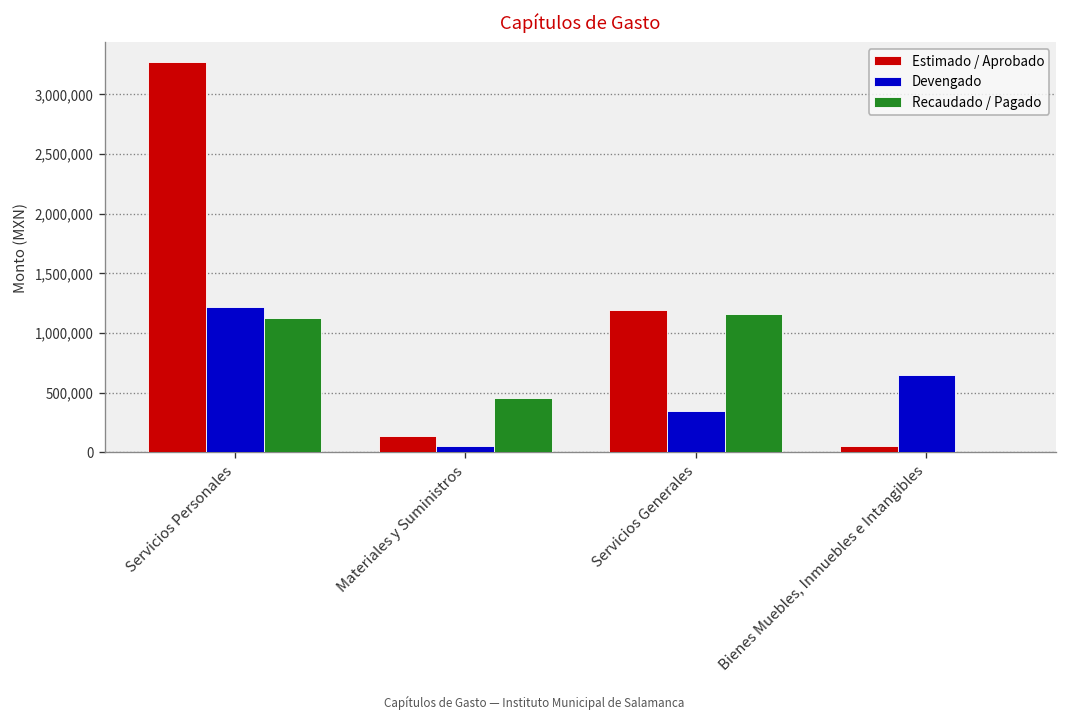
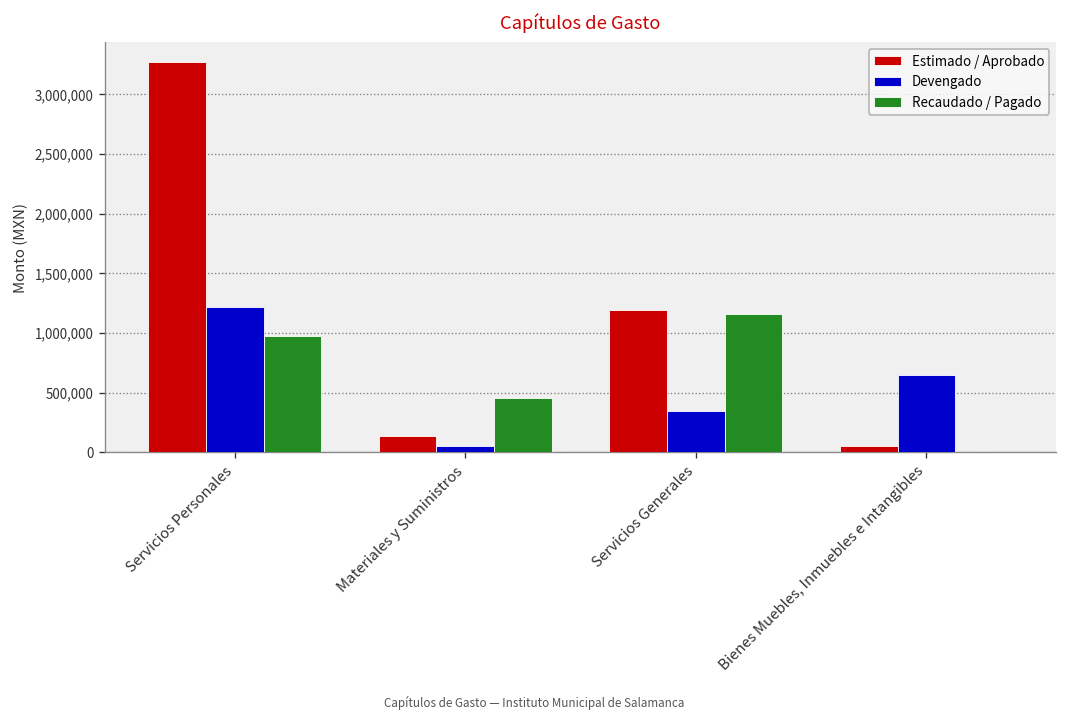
Recaudado / Pagado, Servicios Personales: 1,100,000 -> 1,000,000
